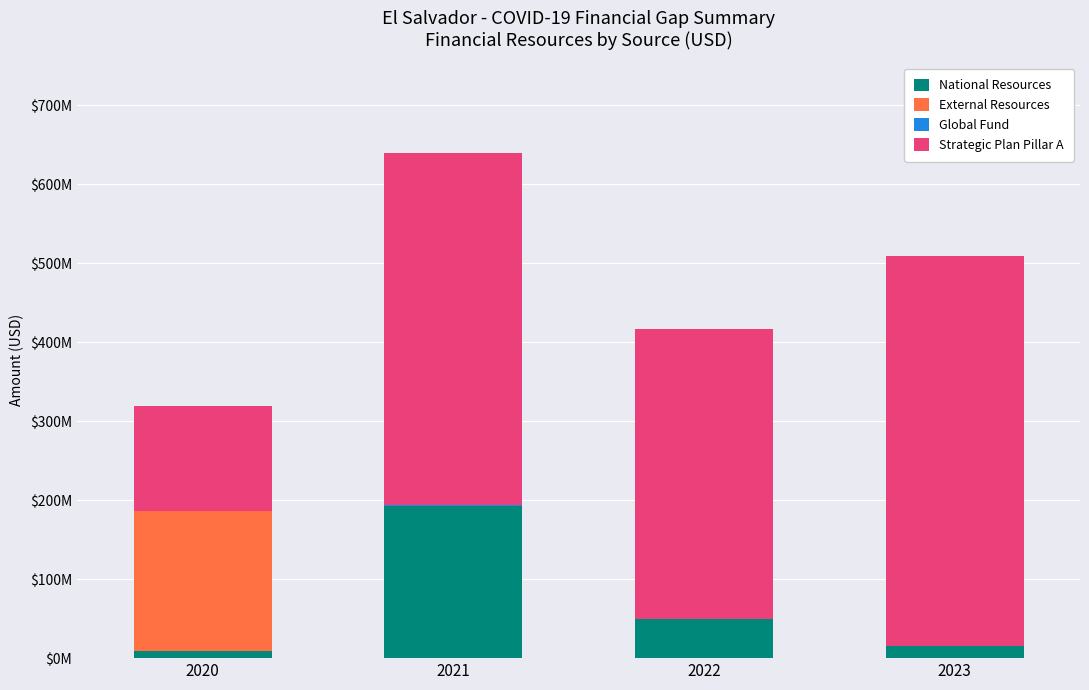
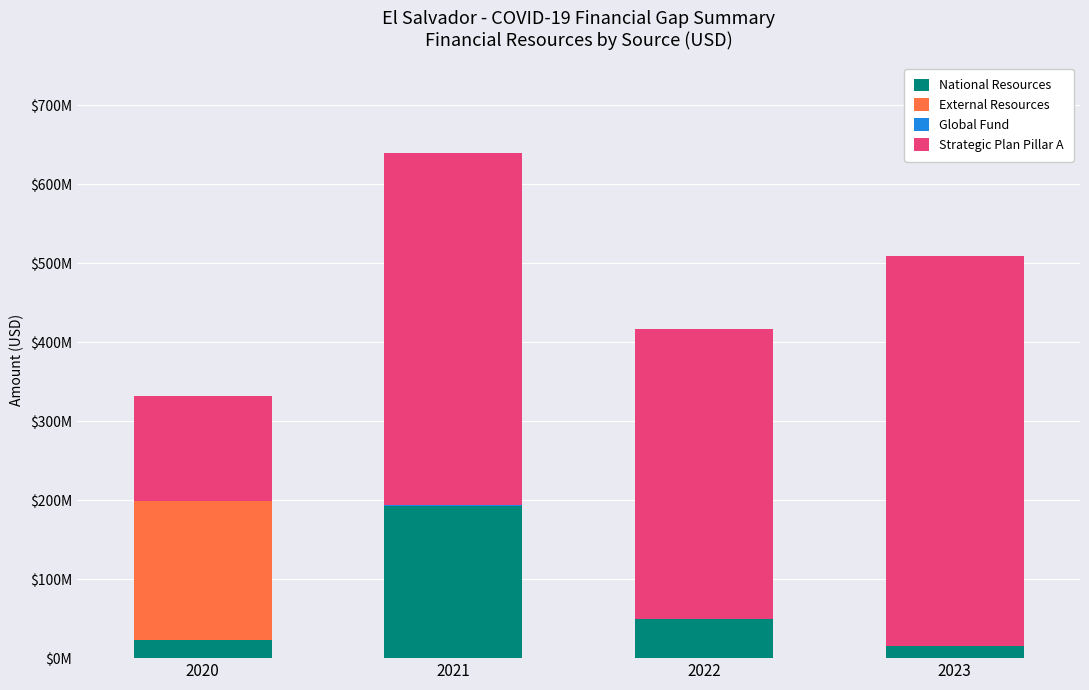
National Resources, 2020: $10000000 -> $20000000
